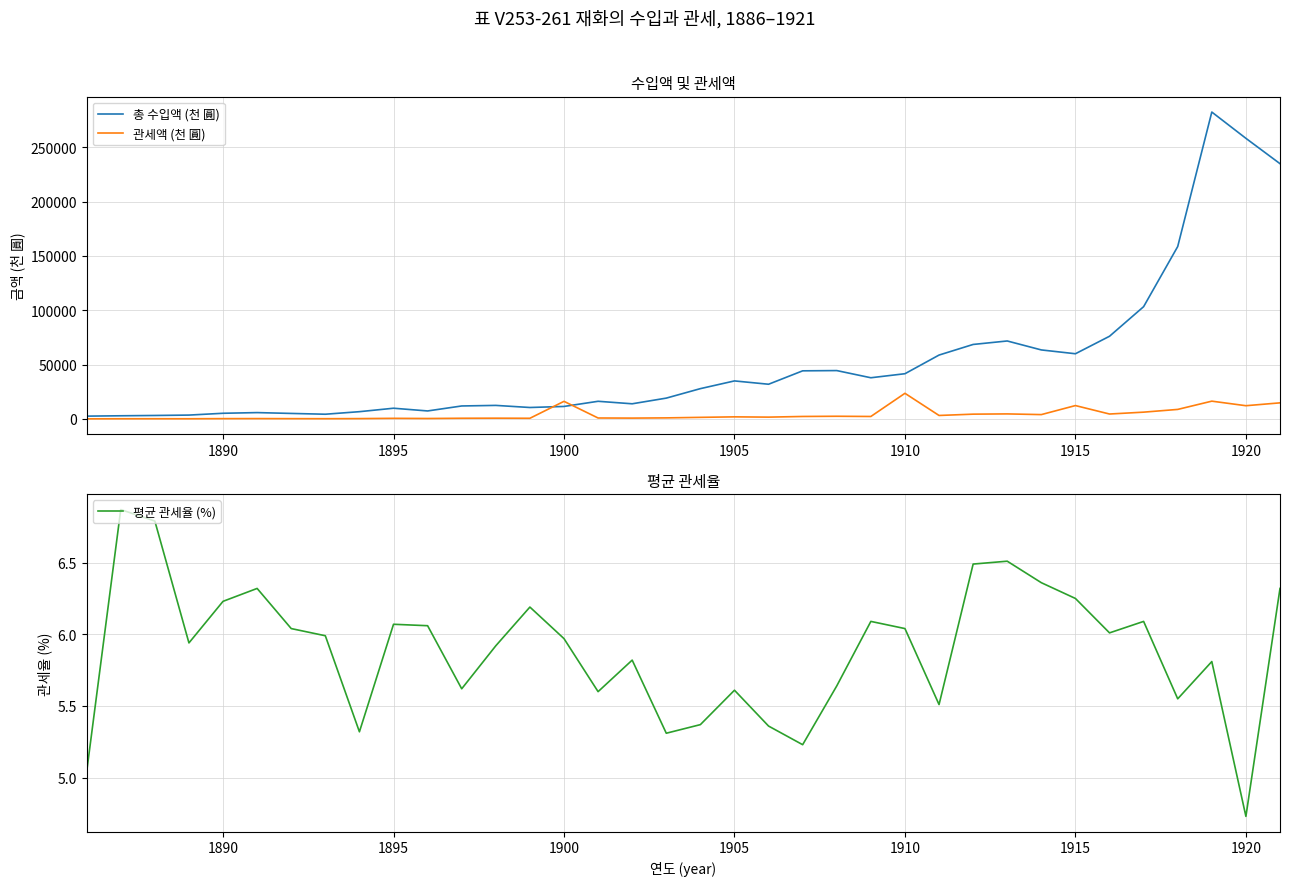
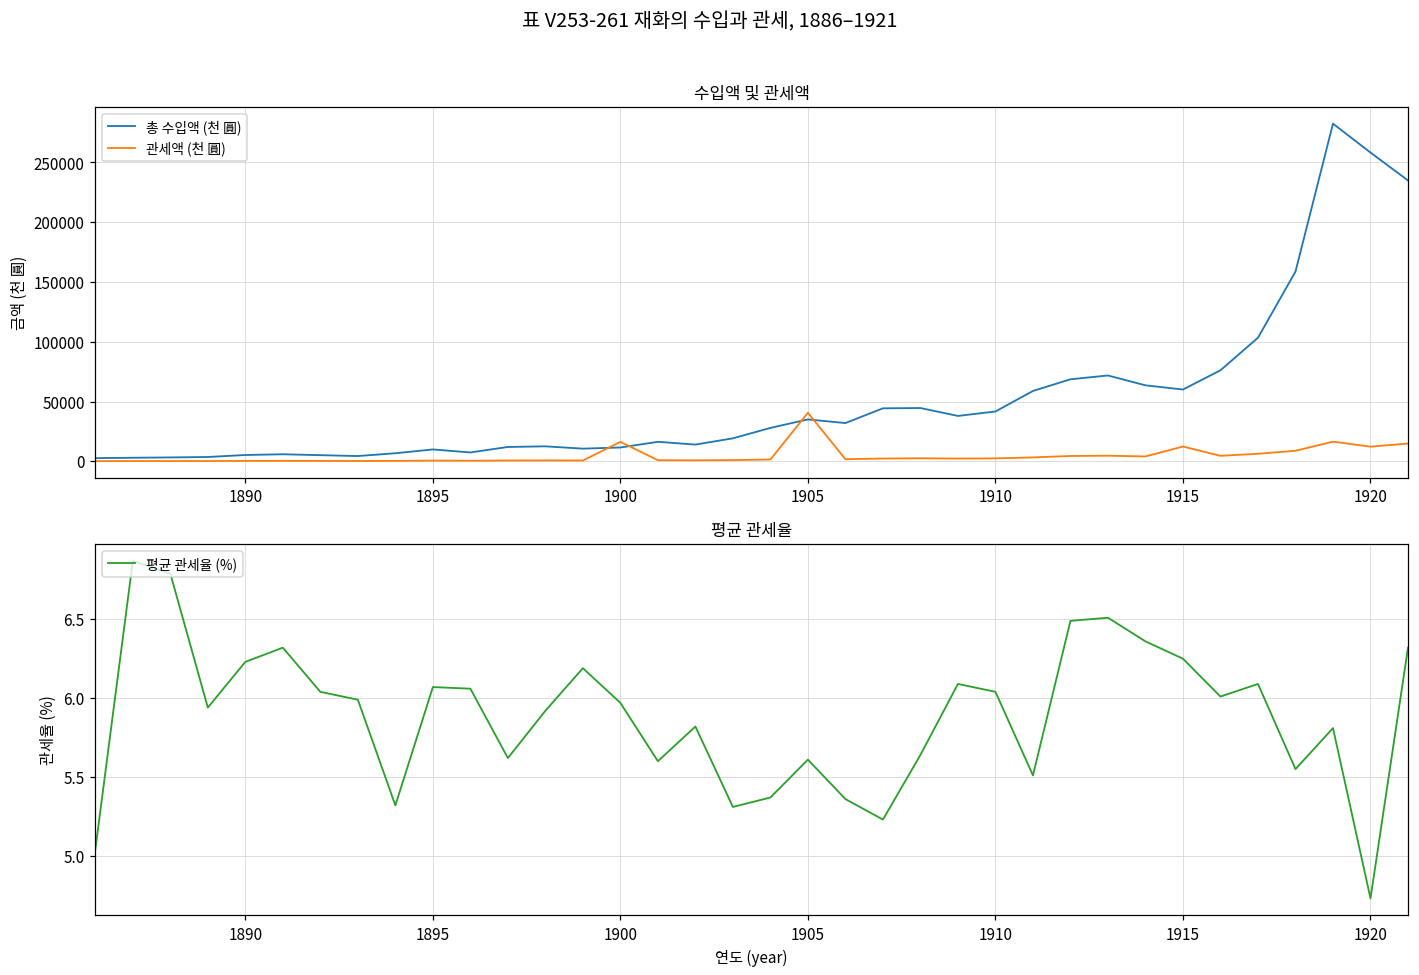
수입액 및 관세액, 관세액 (천 圓), 1905: 2000 -> 41000
수입액 및 관세액, 관세액 (천 圓), 1910: 24000 -> 2000
